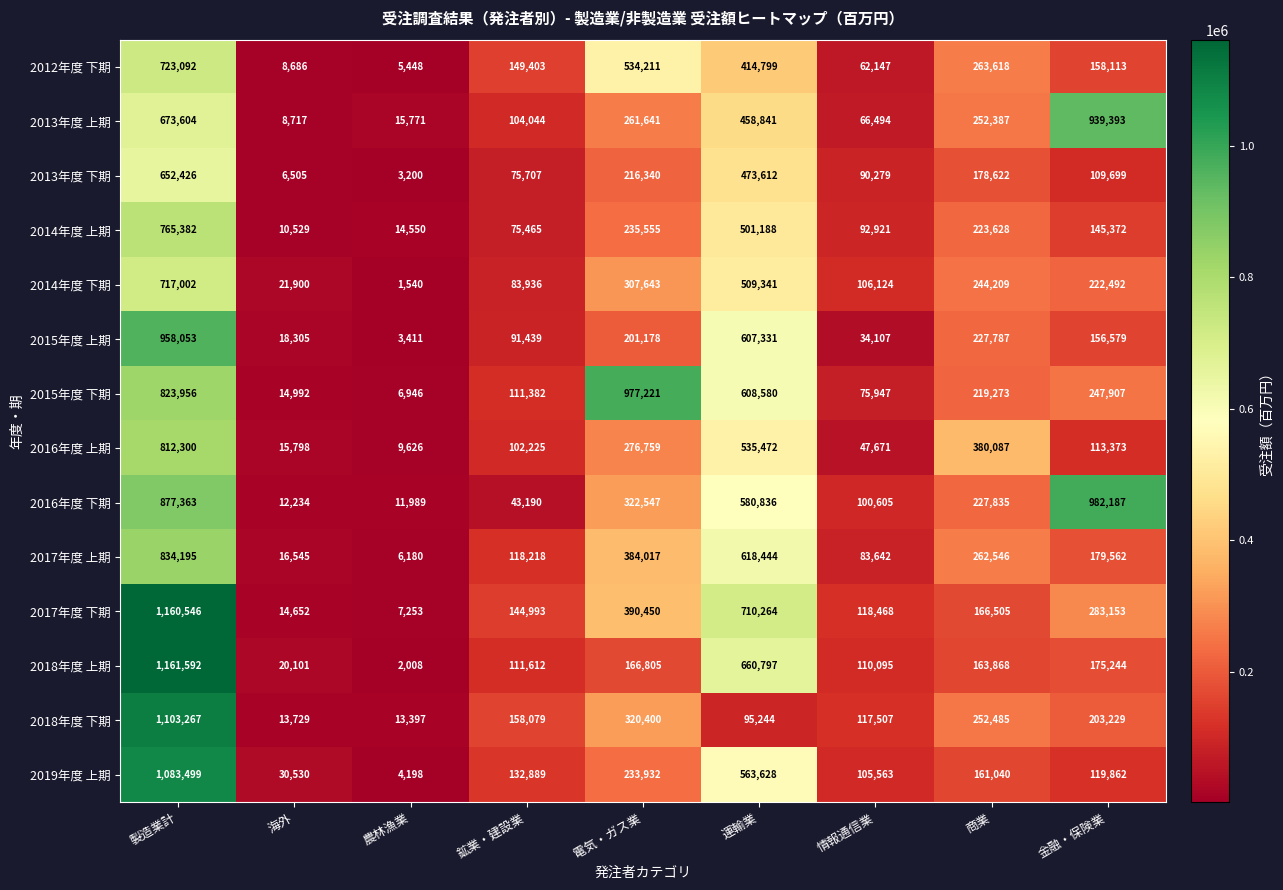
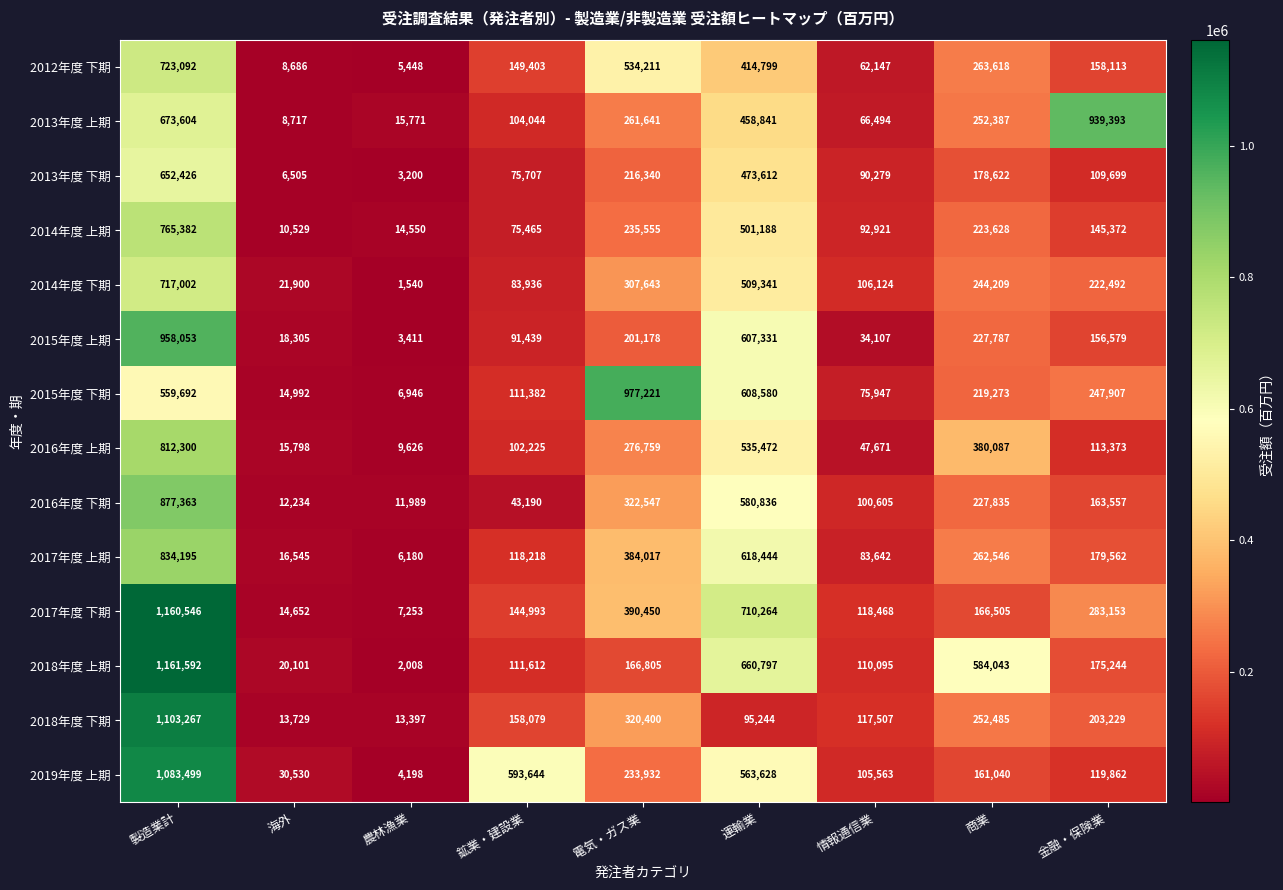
2015年度 下期, 製造業計: 823,956 -> 559,692
2016年度 下期, 金融・保険業: 982,187 -> 163,557
2018年度 上期, 商業: 163,868 -> 584,043
2019年度 上期, 鉱業・建設業: 132,889 -> 593,644
